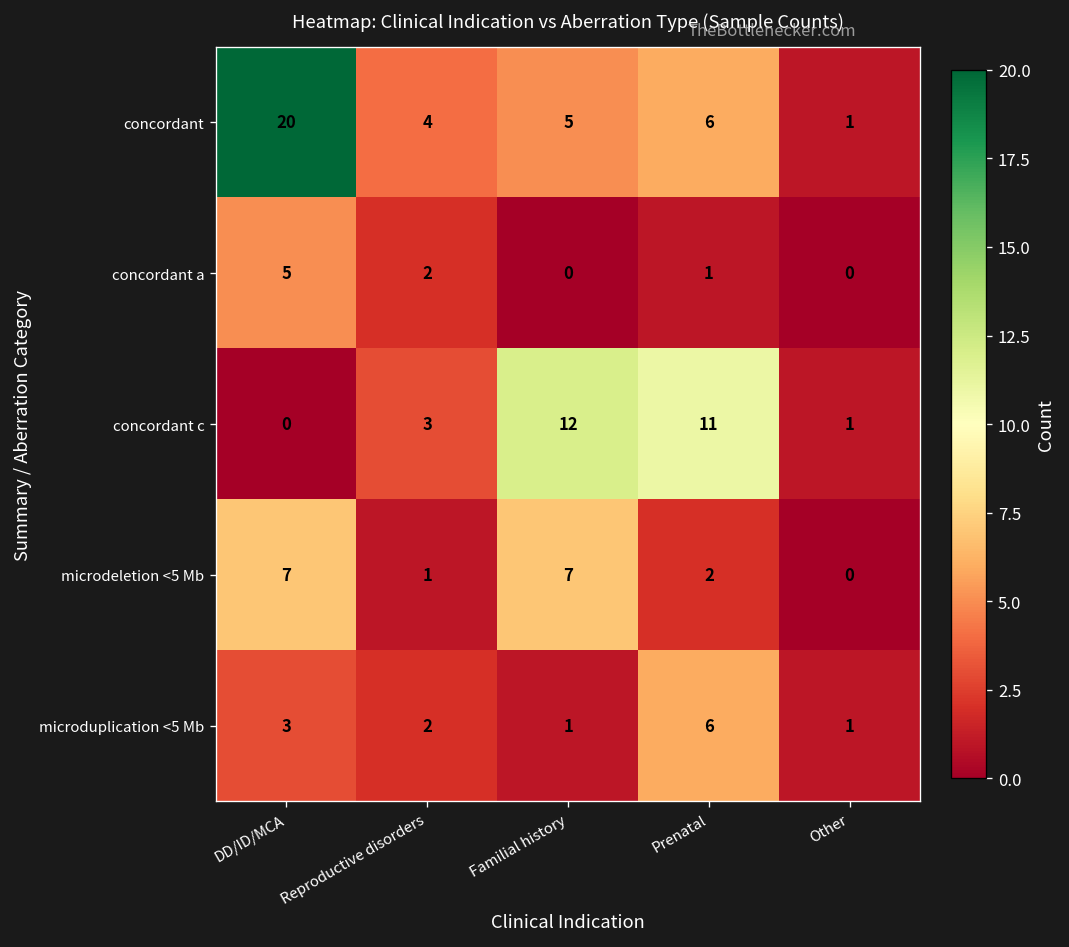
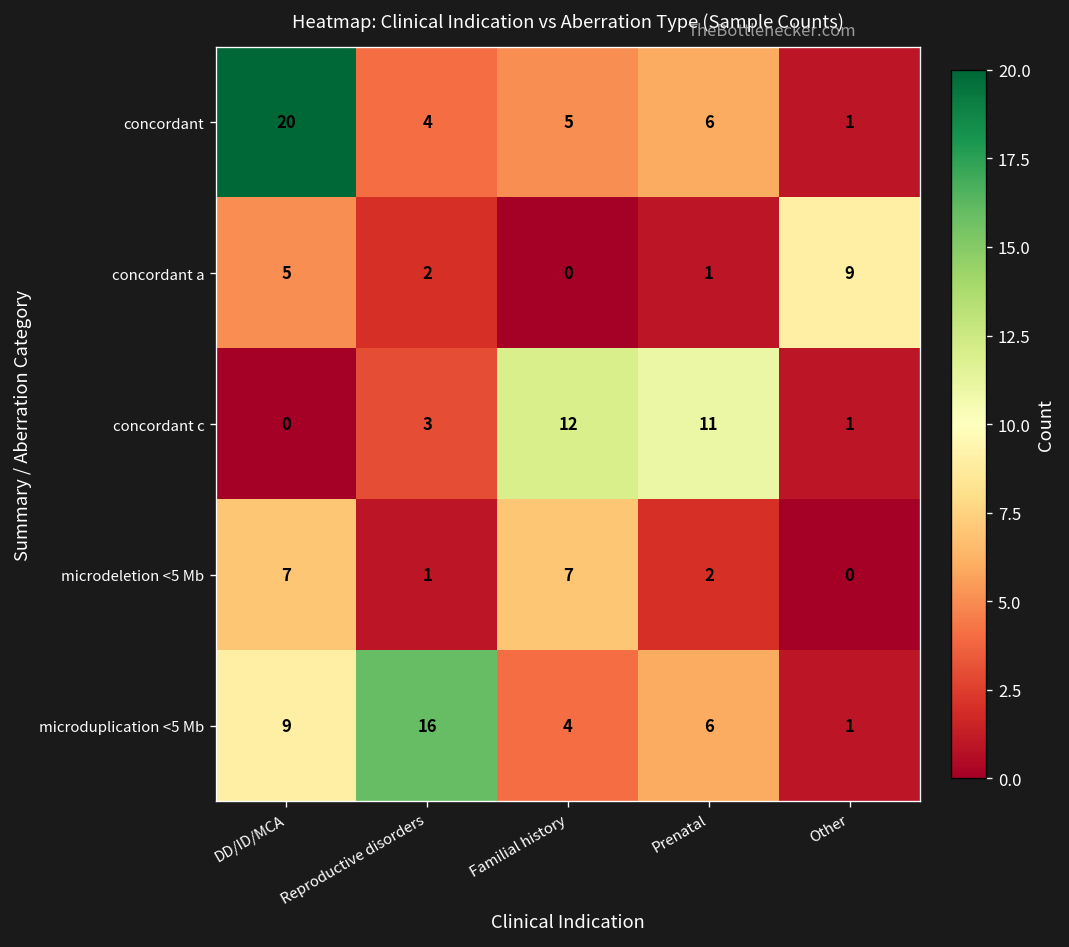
concordant a, Other: 0 -> 9
microduplication <5 Mb, DD/ID/MCA: 3 -> 9
microduplication <5 Mb, Reproductive disorders: 2 -> 16
microduplication <5 Mb, Familial history: 1 -> 4
